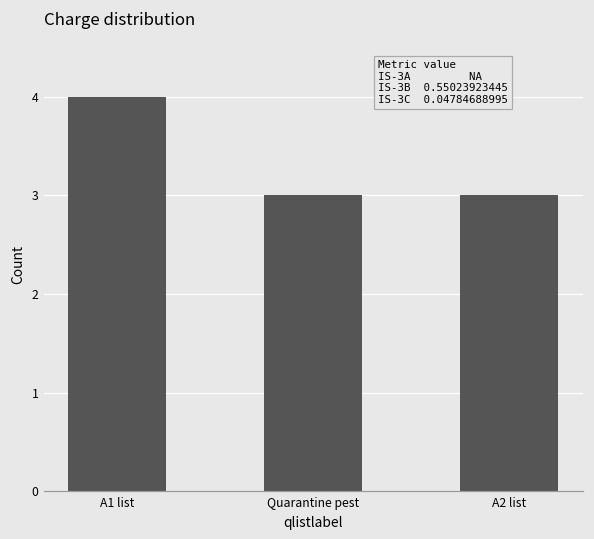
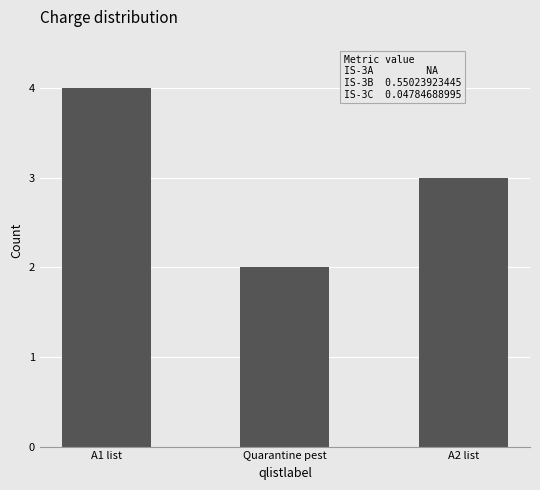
Quarantine pest: 3 -> 2
